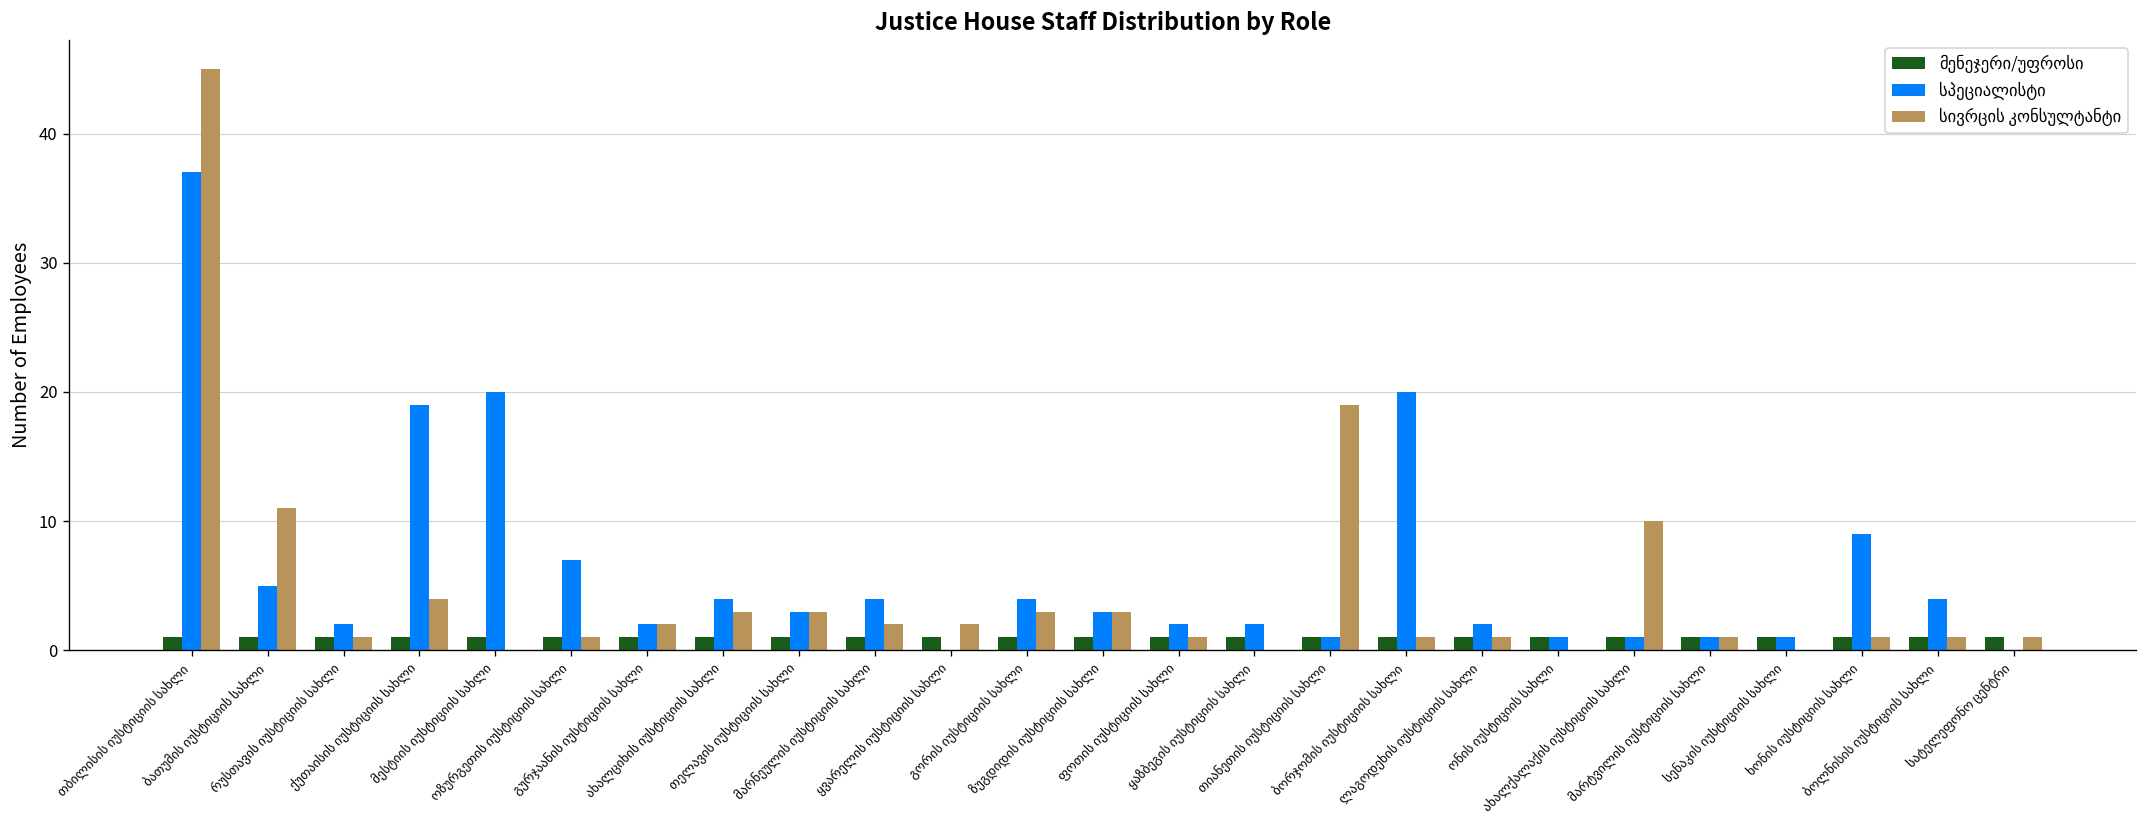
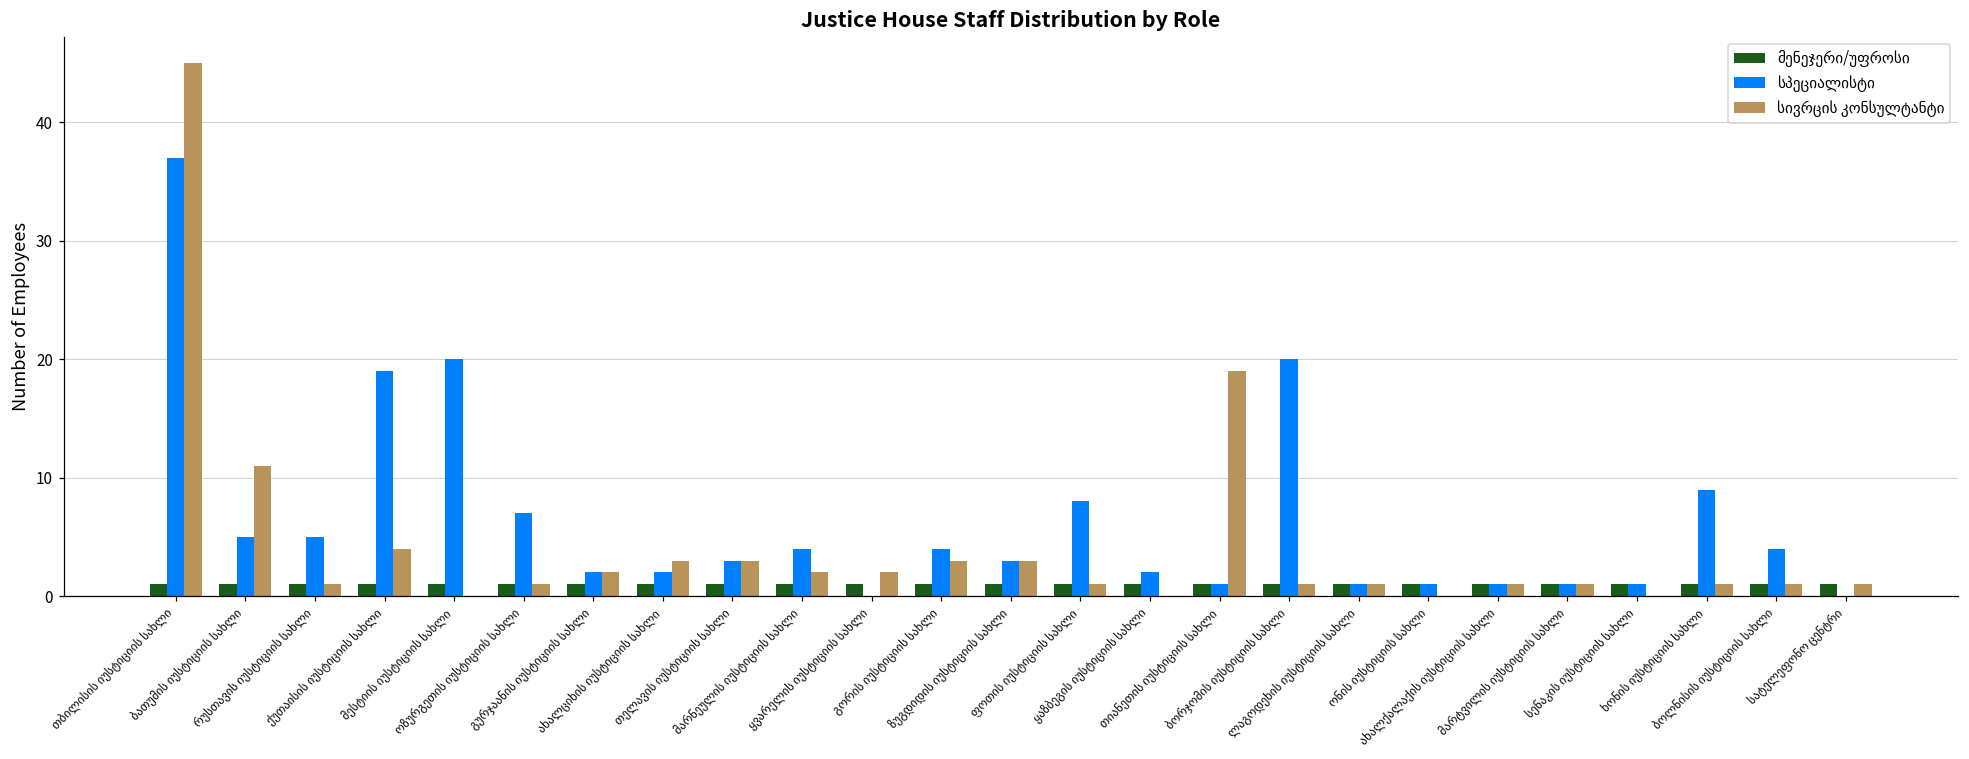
სპეციალისტი, რუსთავის იუსტიციის სახლი: 2 -> 5
სპეციალისტი, ახალციხის იუსტიციის სახლი: 4 -> 2
სპეციალისტი, ფოთის იუსტიციის სახლი: 2 -> 8
სპეციალისტი, ლაგოდეხის იუსტიციის სახლი: 2 -> 1
სივრცის კონსულტანტი, ახალქალაქის იუსტიციის სახლი: 10 -> 1
